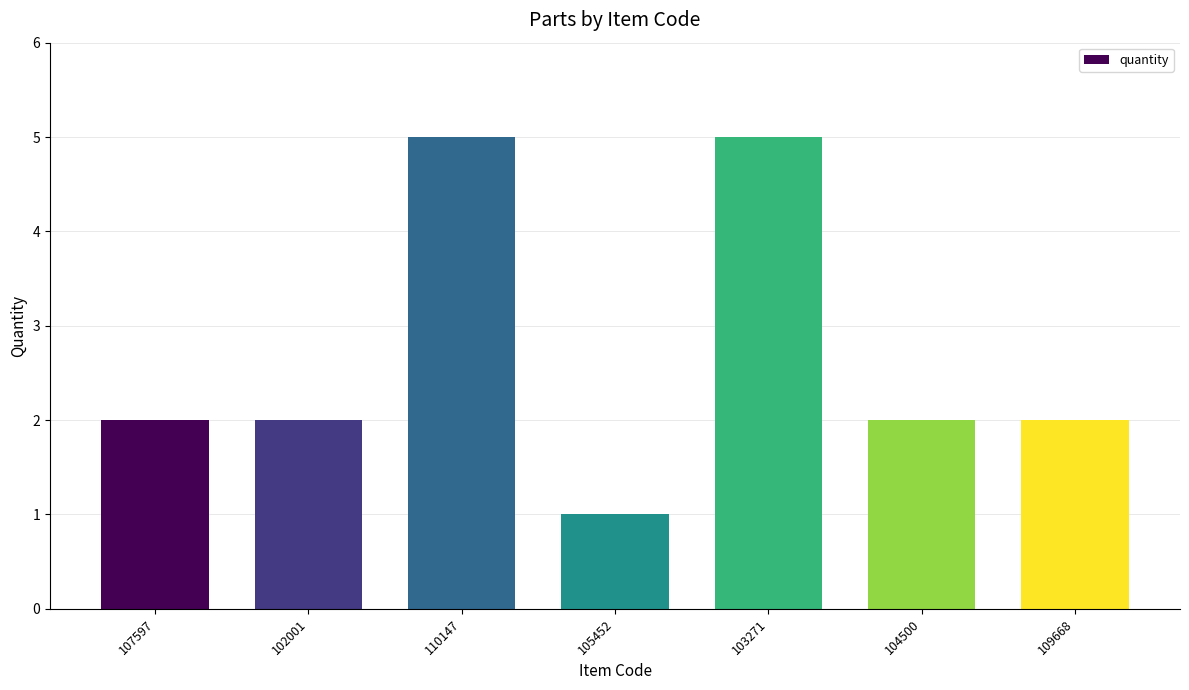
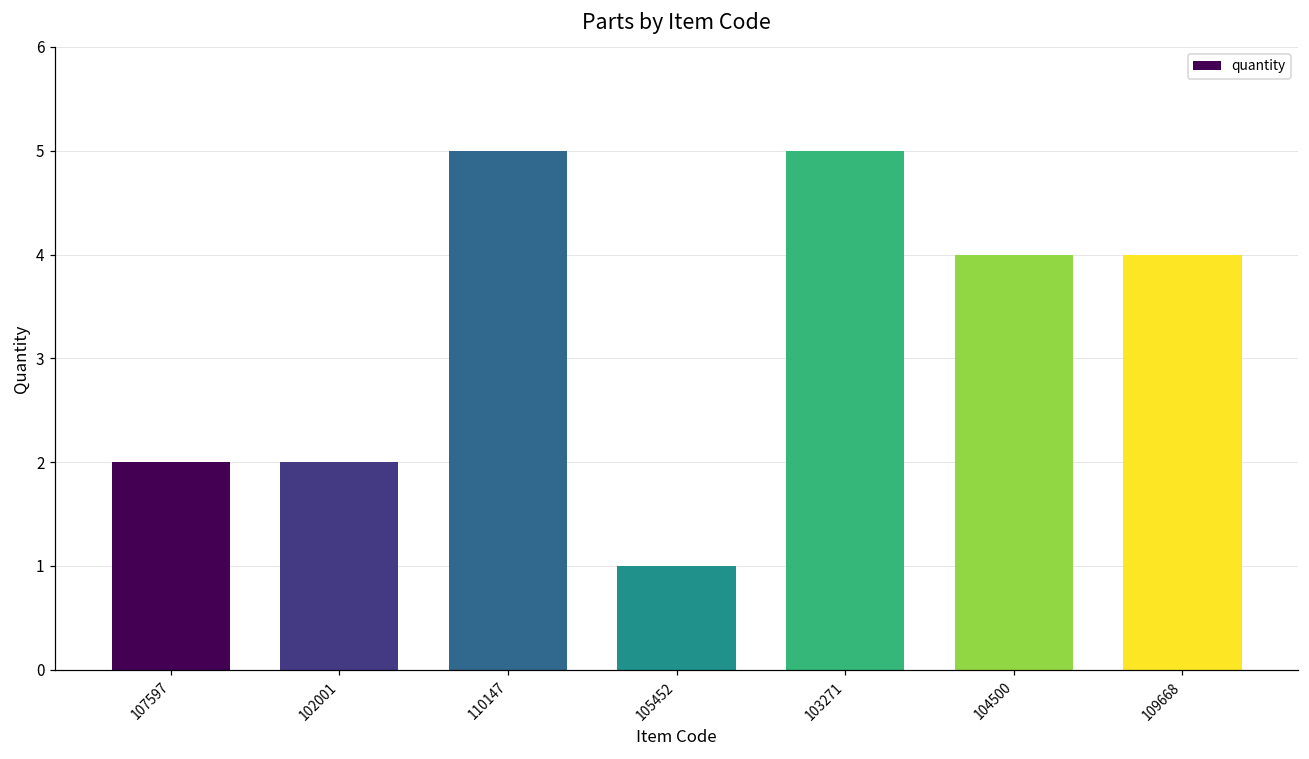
104500: 2 -> 4
109668: 2 -> 4
